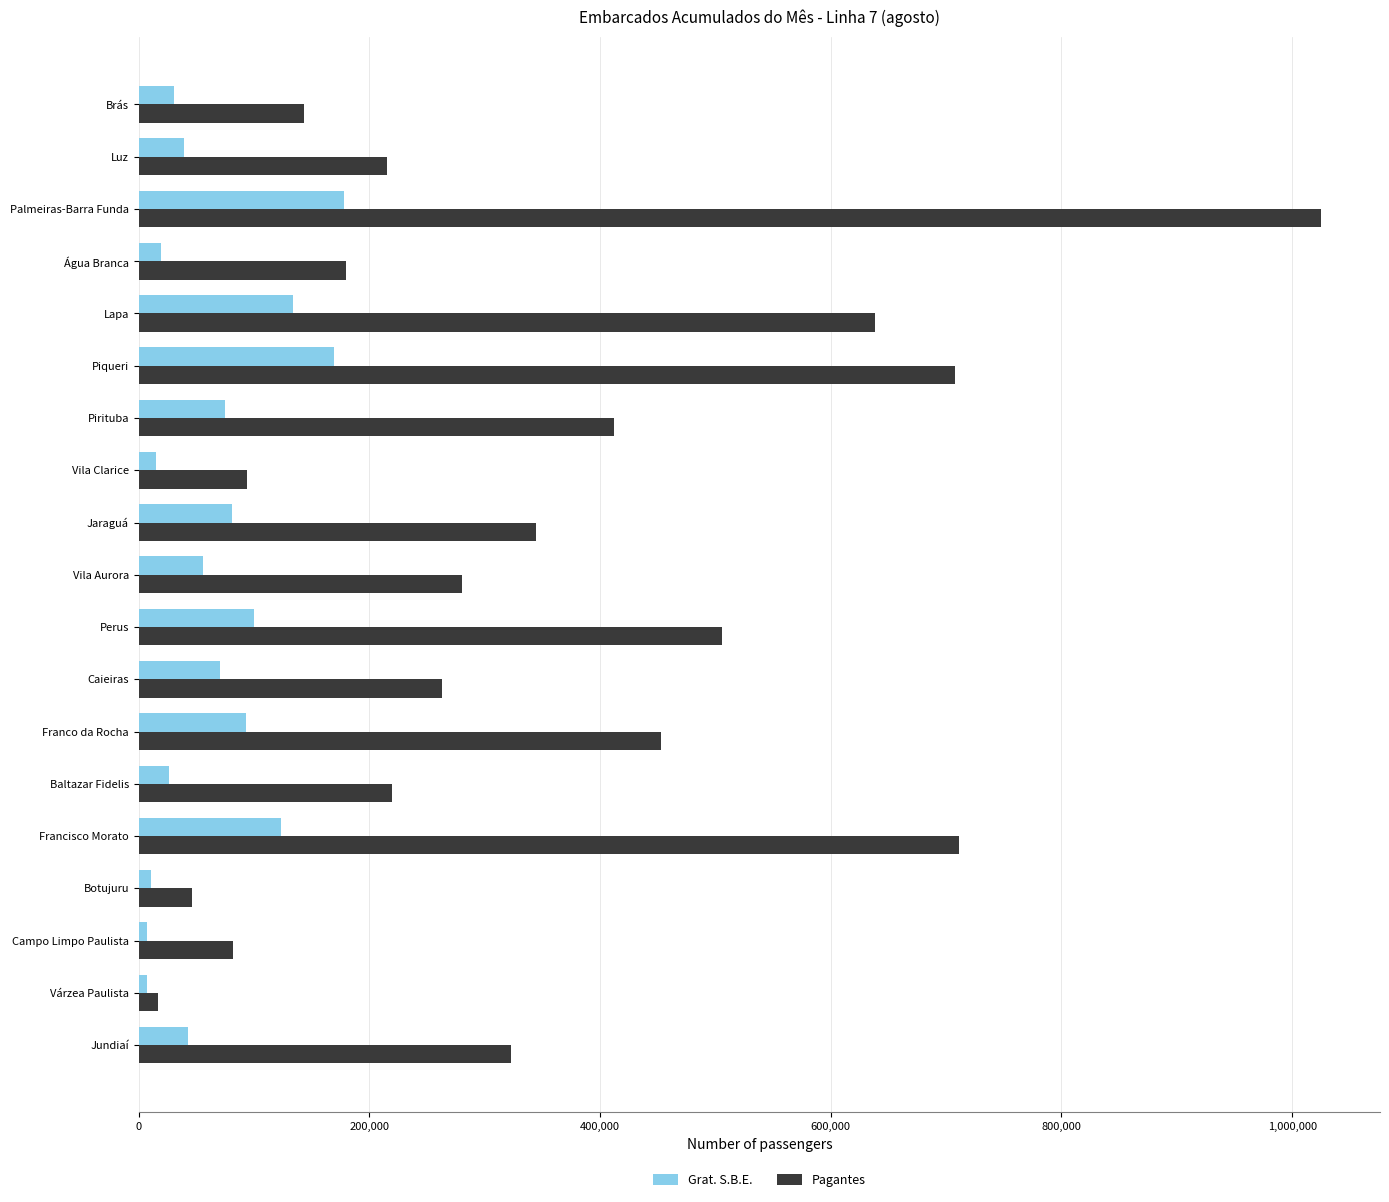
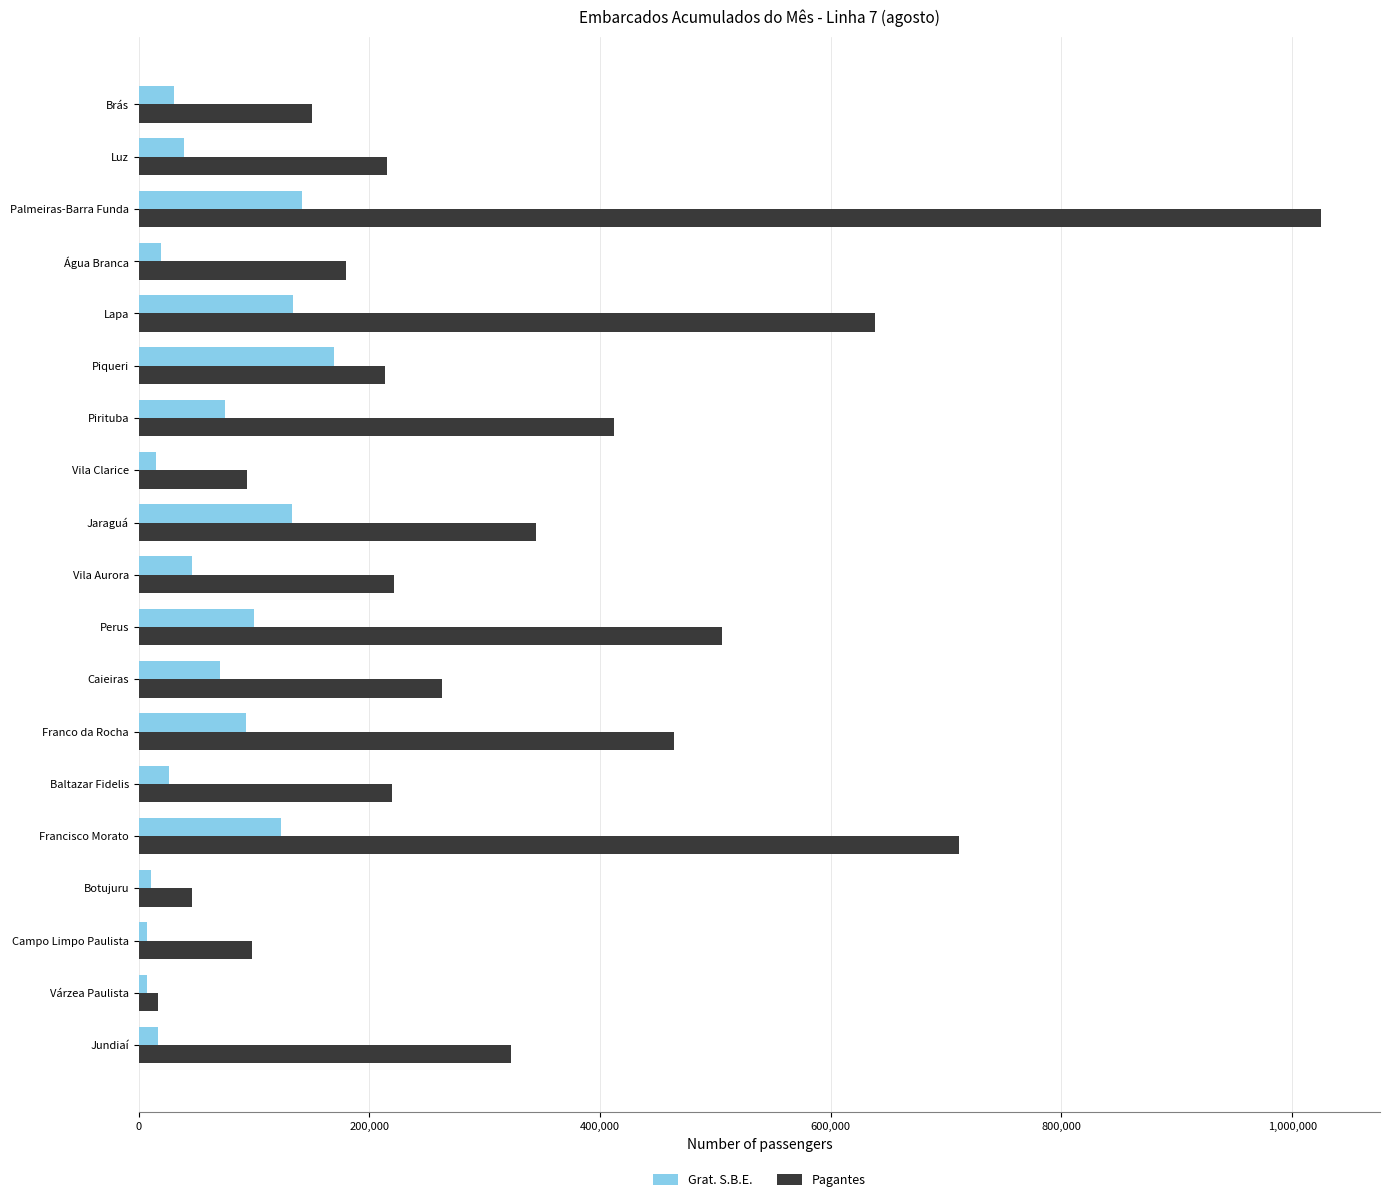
Pagantes, Brás: 143,000 -> 150,000
Grat. S.B.E., Palmeiras-Barra Funda: 178,000 -> 142,000
Pagantes, Piqueri: 708,000 -> 214,000
Grat. S.B.E., Jaraguá: 81,000 -> 133,000
Grat. S.B.E., Vila Aurora: 56,000 -> 46,000
Pagantes, Vila Aurora: 280,000 -> 222,000
Pagantes, Franco da Rocha: 453,000 -> 464,000
Pagantes, Campo Limpo Paulista: 82,000 -> 98,000
Grat. S.B.E., Jundiaí: 43,000 -> 17,000
